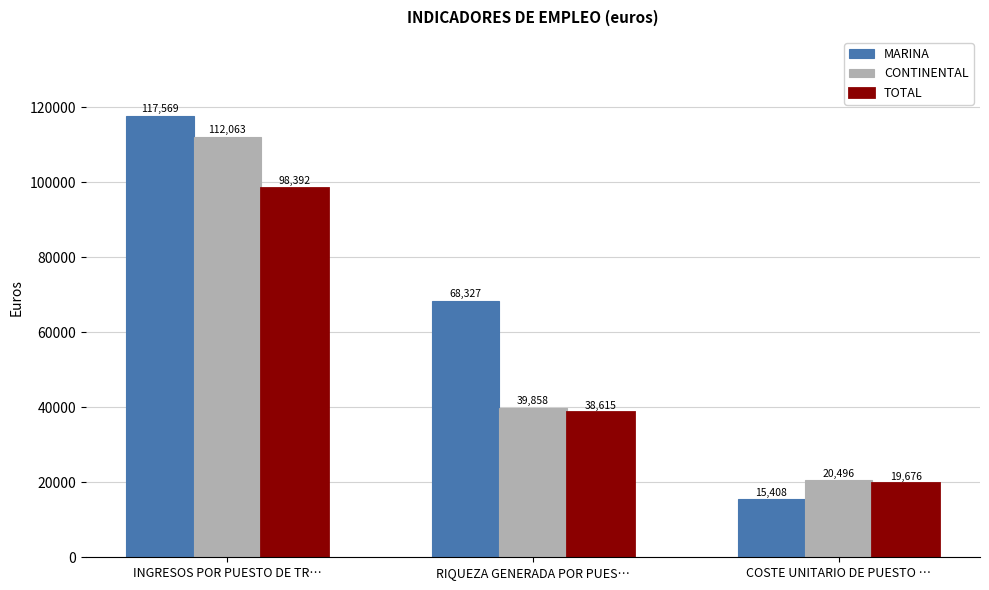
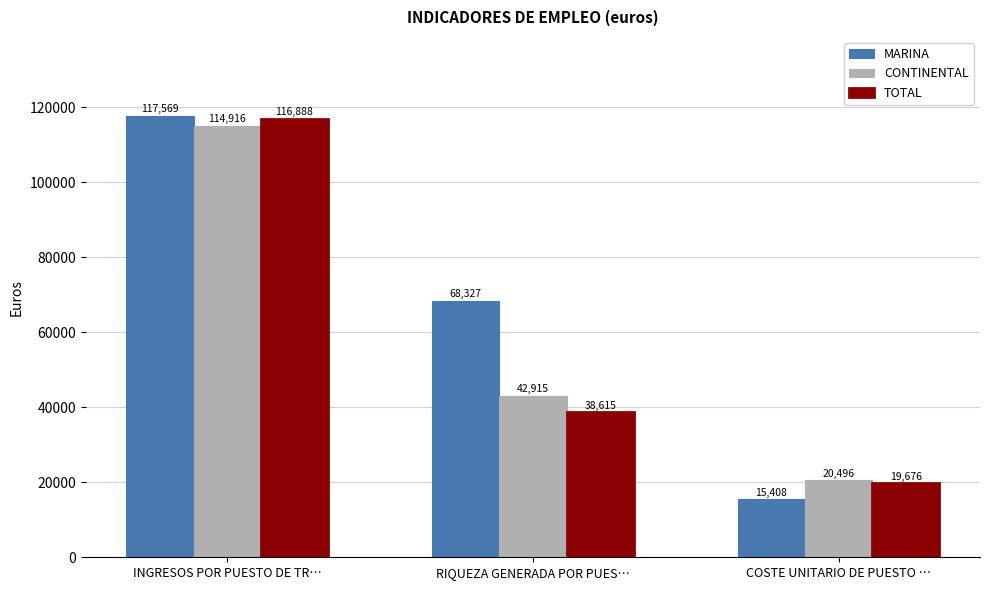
CONTINENTAL, INGRESOS POR PUESTO DE TR…: 112,063 -> 114,916
TOTAL, INGRESOS POR PUESTO DE TR…: 98,392 -> 116,888
CONTINENTAL, RIQUEZA GENERADA POR PUES…: 39,858 -> 42,915
